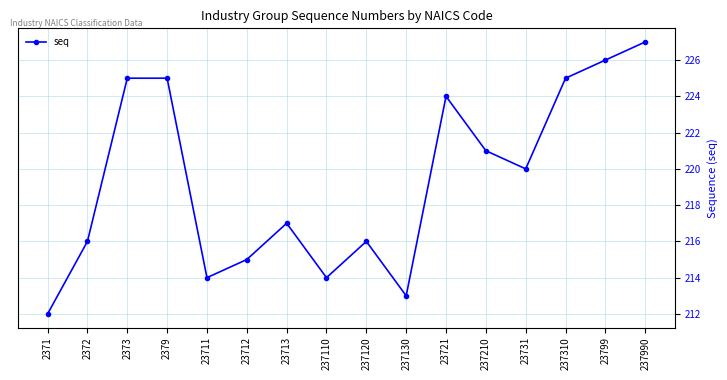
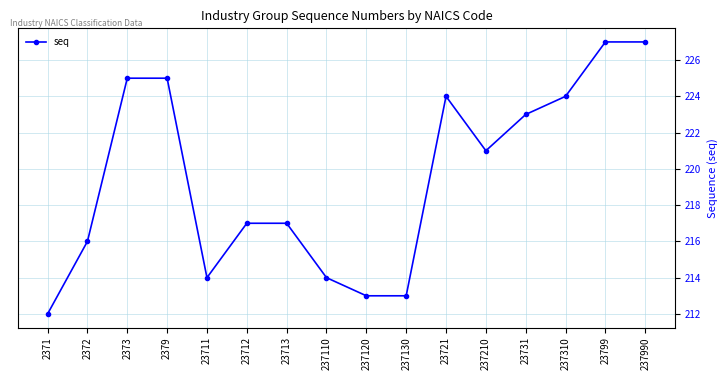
23712: 215 -> 217
237120: 216 -> 213
23731: 220 -> 223
237310: 225 -> 224
23799: 226 -> 227
